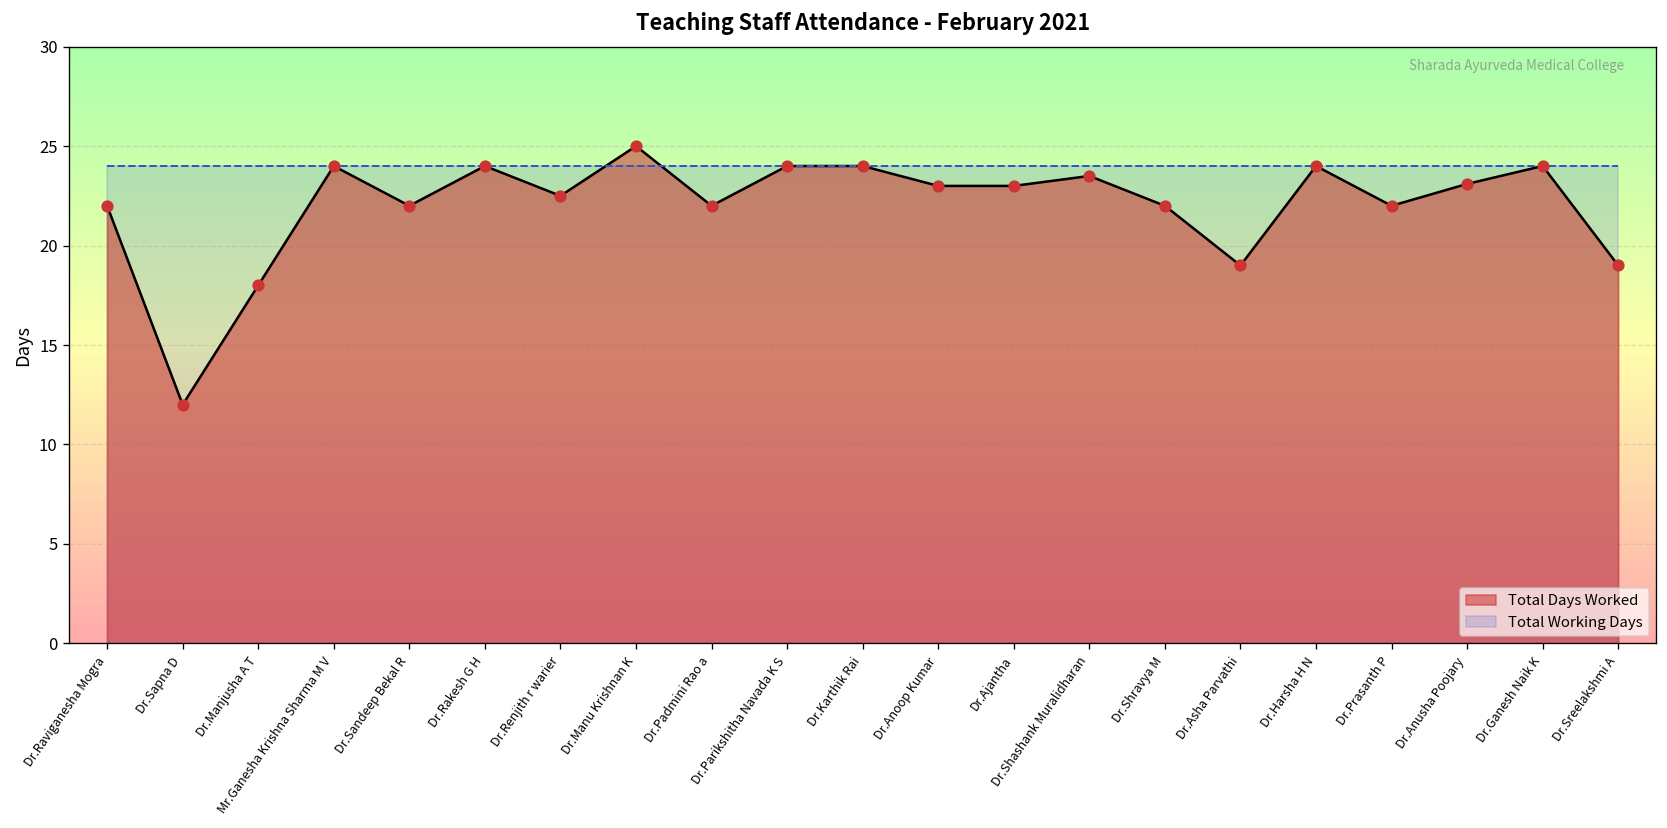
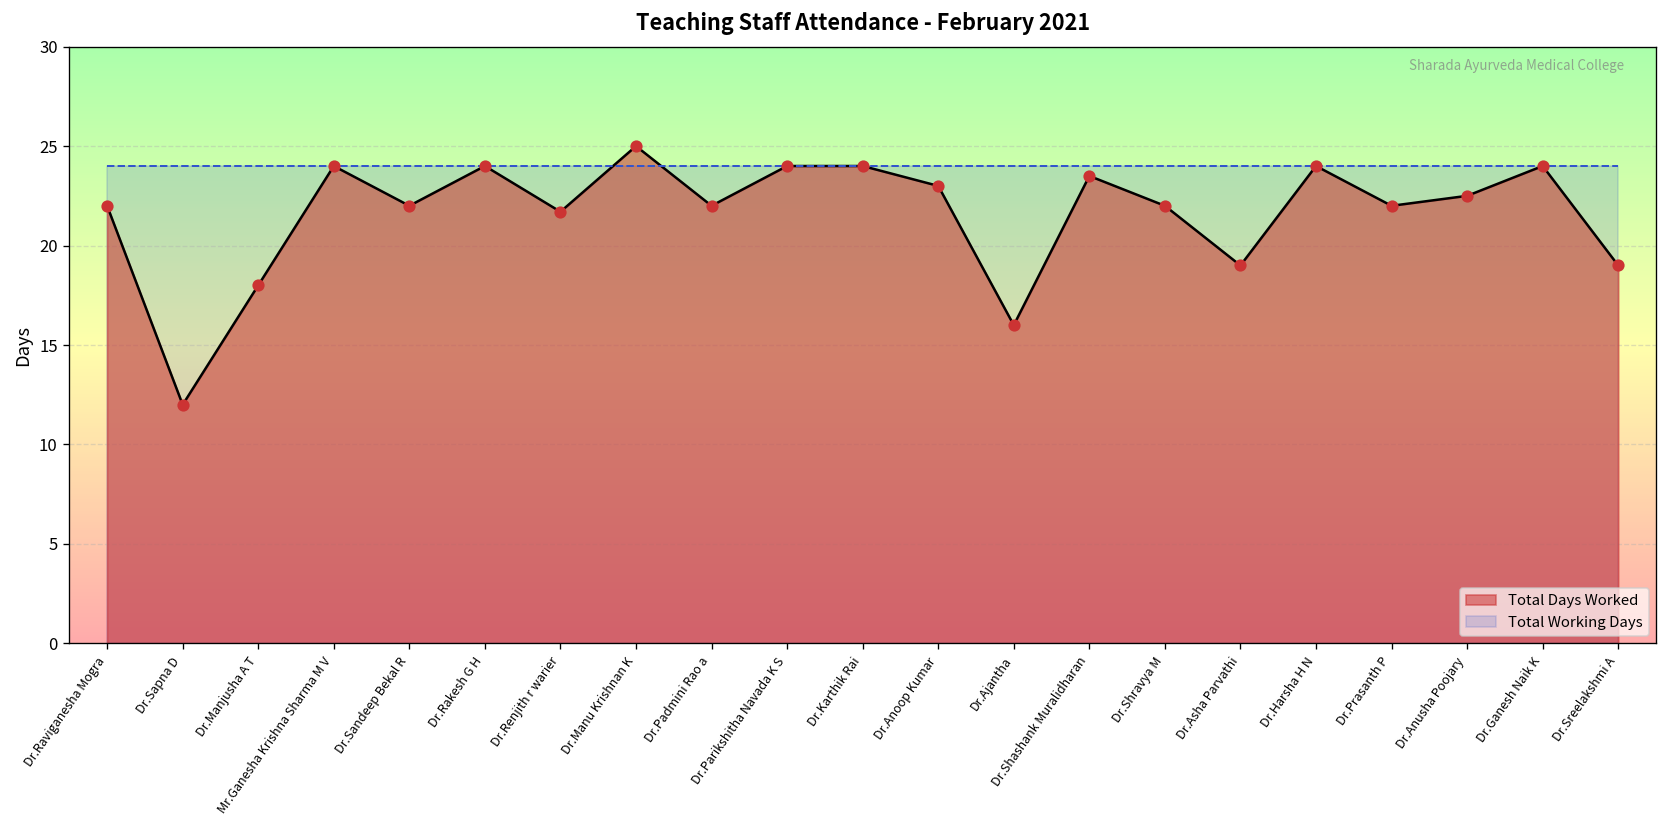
Total Days Worked, Dr.Renjith r warier: 22.5 -> 21.7
Total Days Worked, Dr.Ajantha: 23 -> 16
Total Days Worked, Dr.Anusha Poojary: 23.1 -> 22.5
